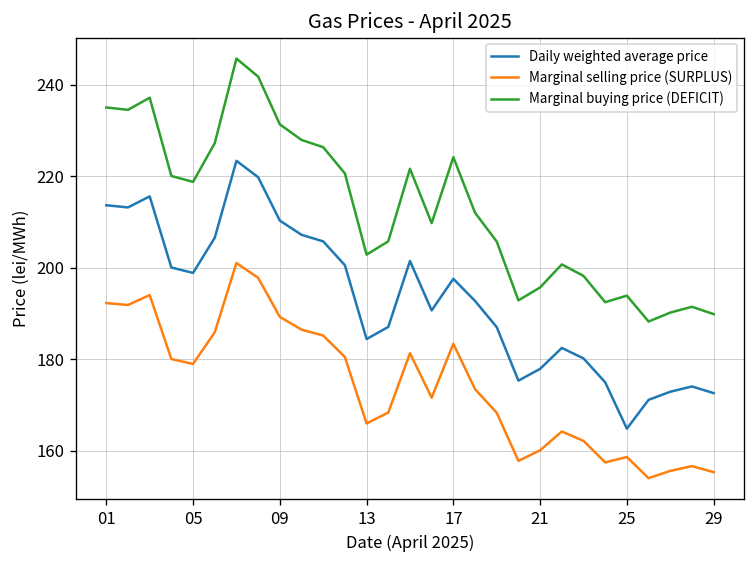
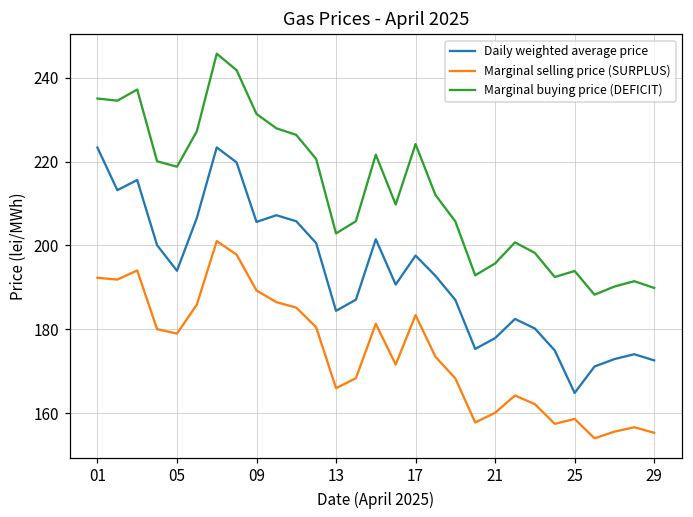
Daily weighted average price, 01: 214 -> 223
Daily weighted average price, 05: 199 -> 194
Daily weighted average price, 09: 210 -> 206
